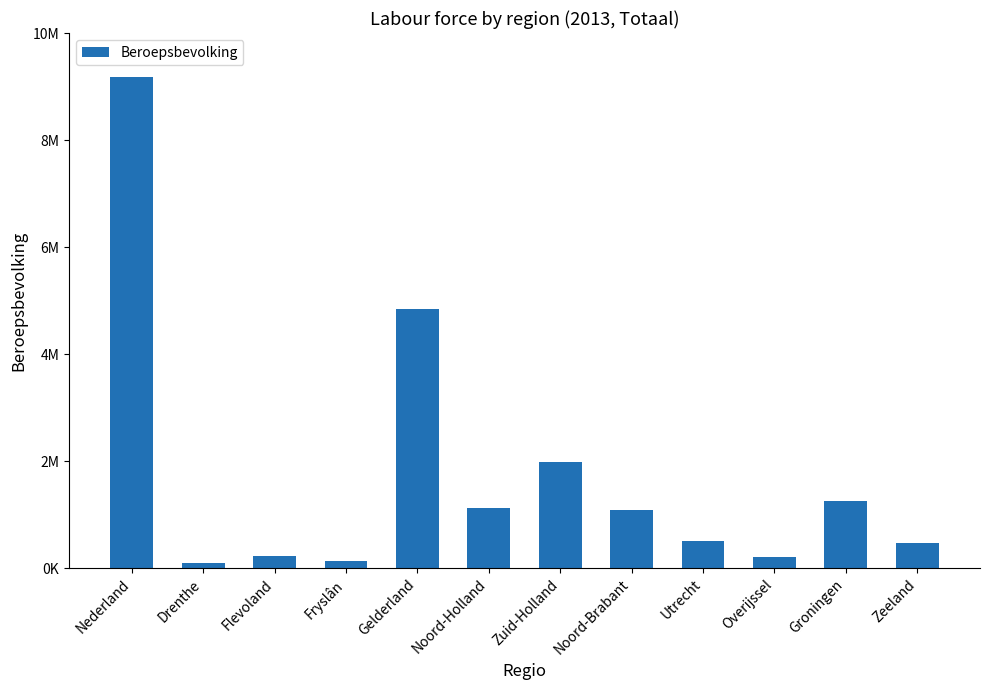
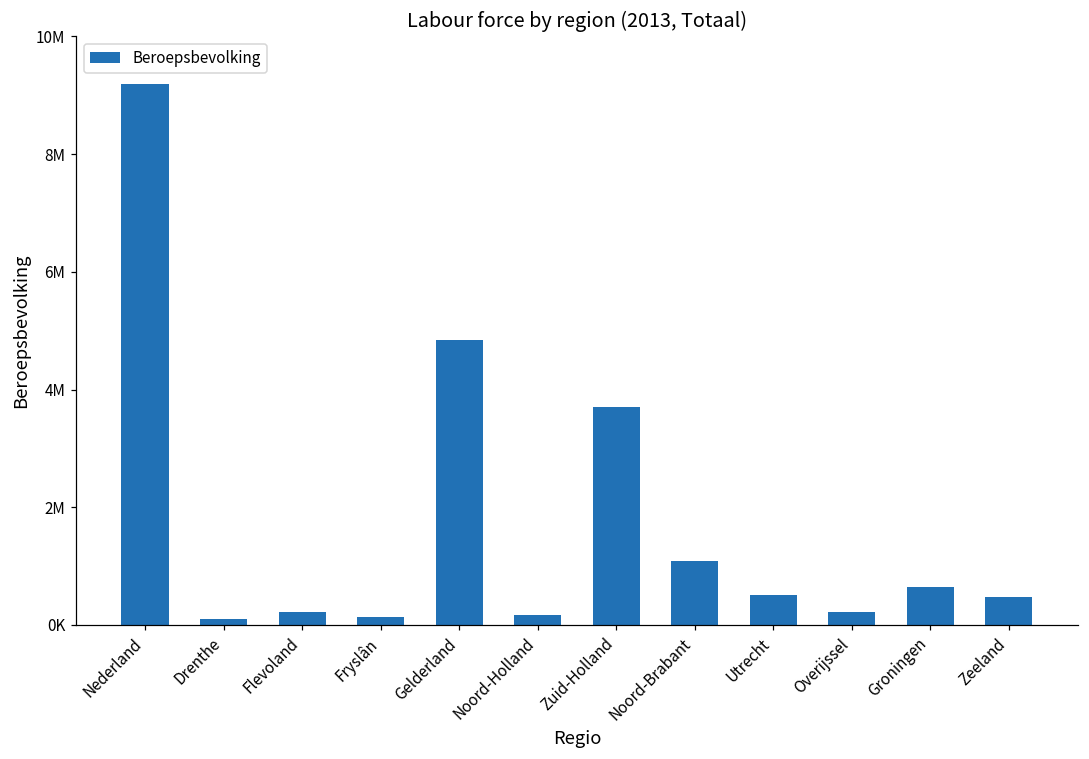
Noord-Holland: 1100000 -> 200000
Zuid-Holland: 2000000 -> 3700000
Groningen: 1200000 -> 700000
